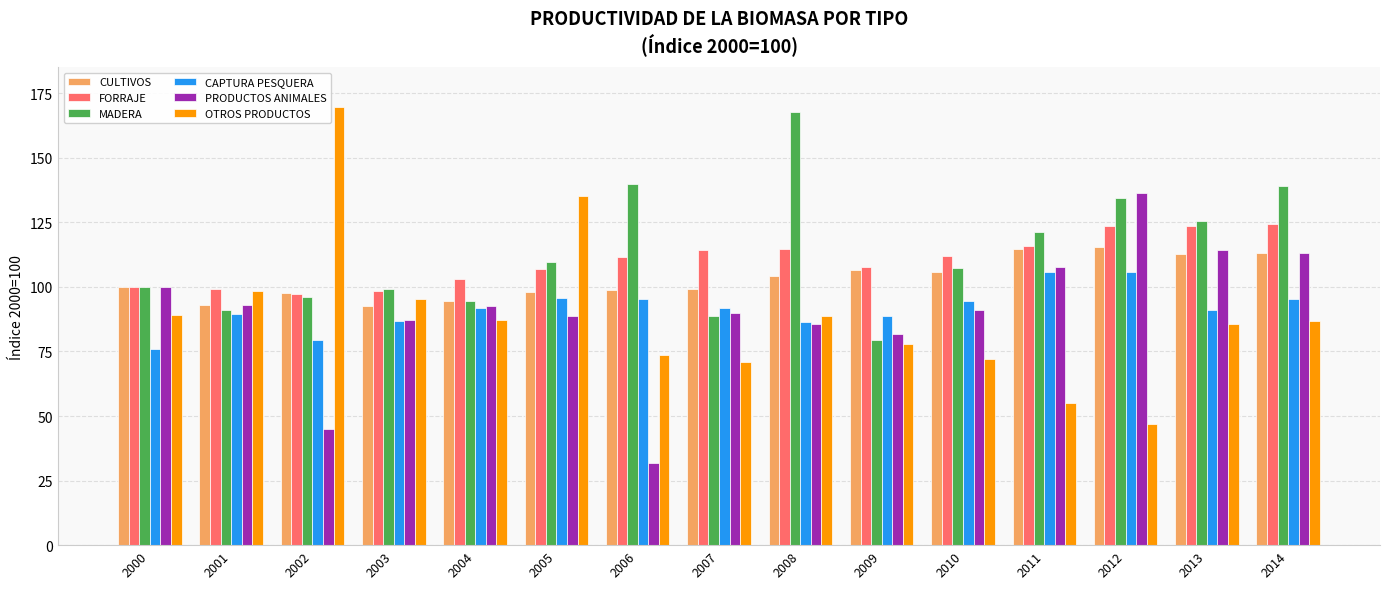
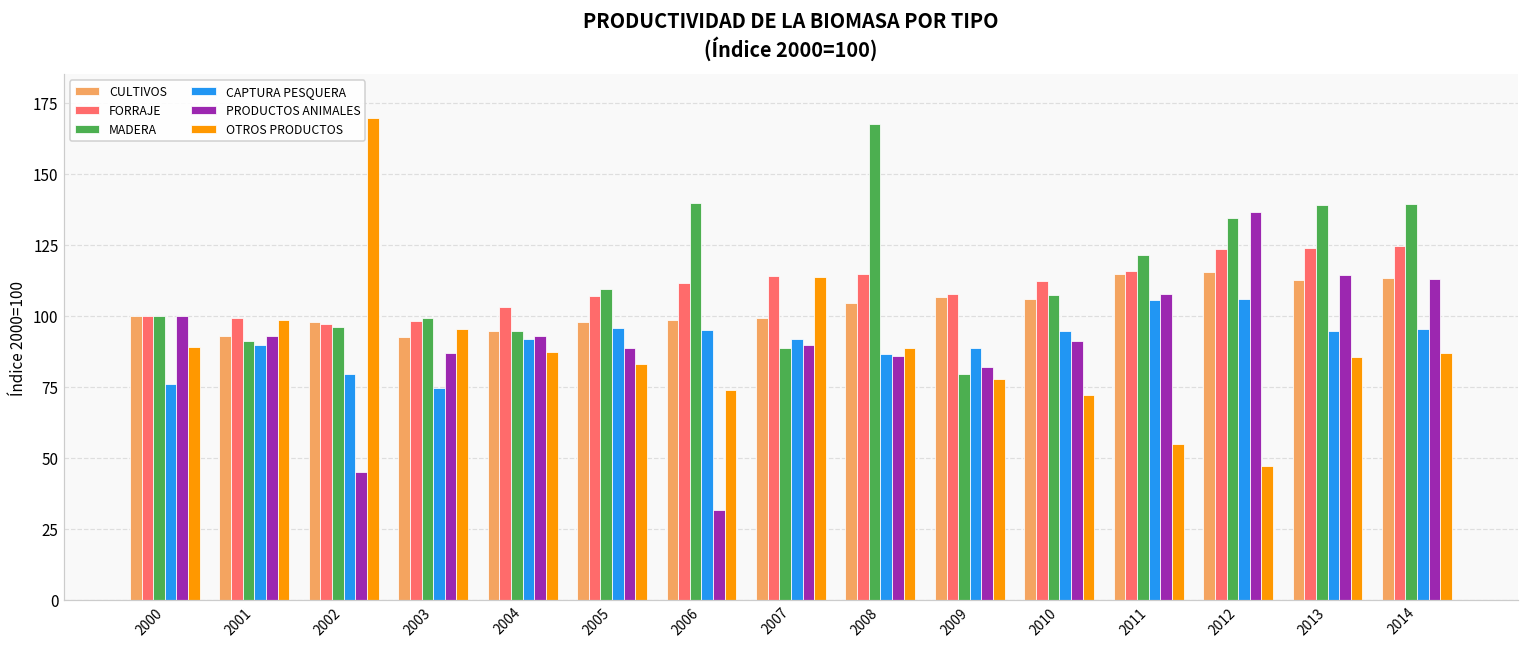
CAPTURA PESQUERA, 2003: 87 -> 74
OTROS PRODUCTOS, 2005: 135 -> 83
OTROS PRODUCTOS, 2007: 71 -> 114
MADERA, 2013: 126 -> 139
CAPTURA PESQUERA, 2013: 91 -> 95
